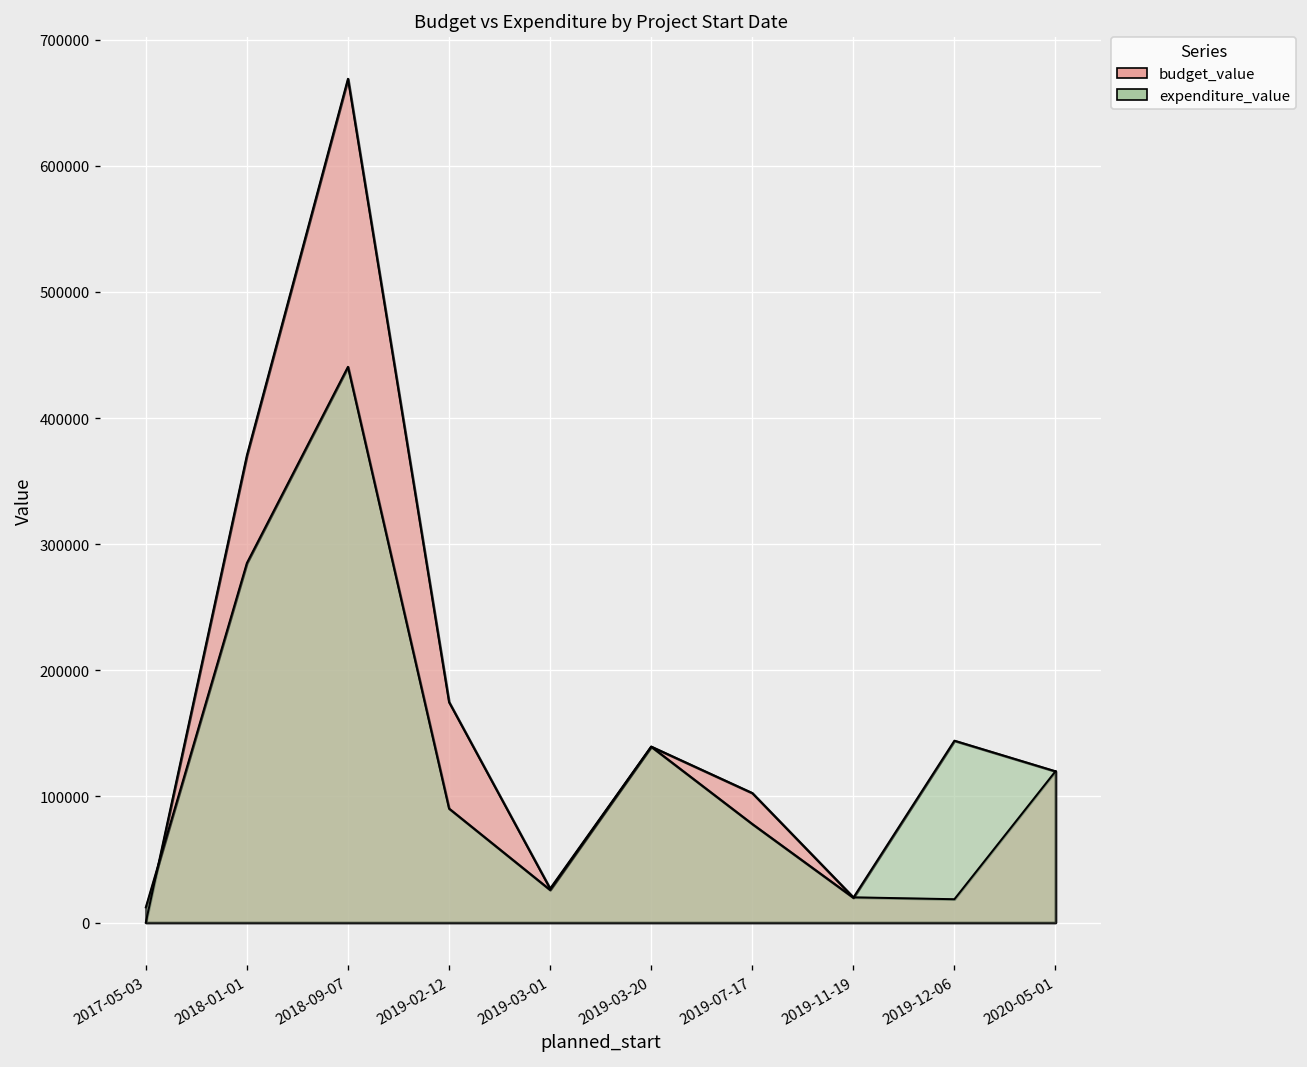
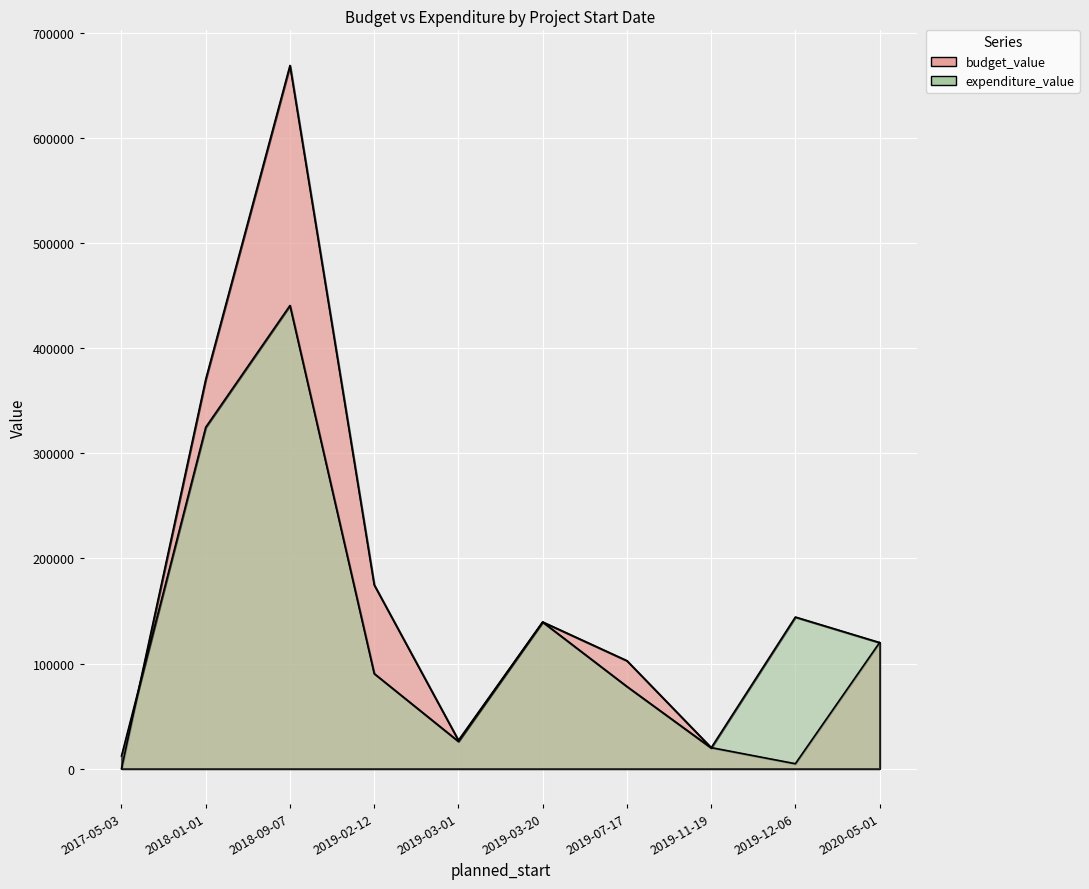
expenditure_value, 2018-01-01: 285000 -> 325000
budget_value, 2019-12-06: 19000 -> 5000
